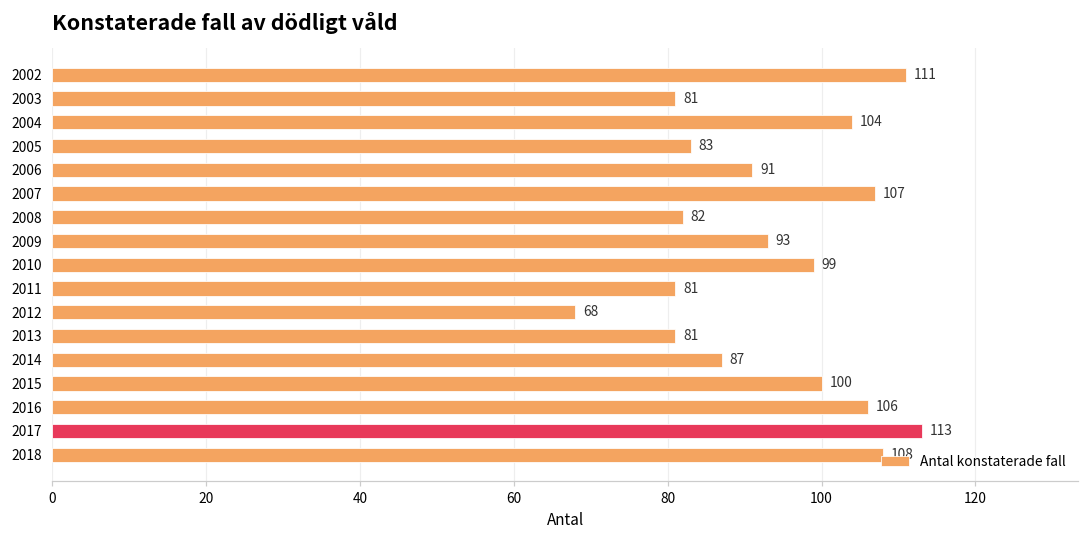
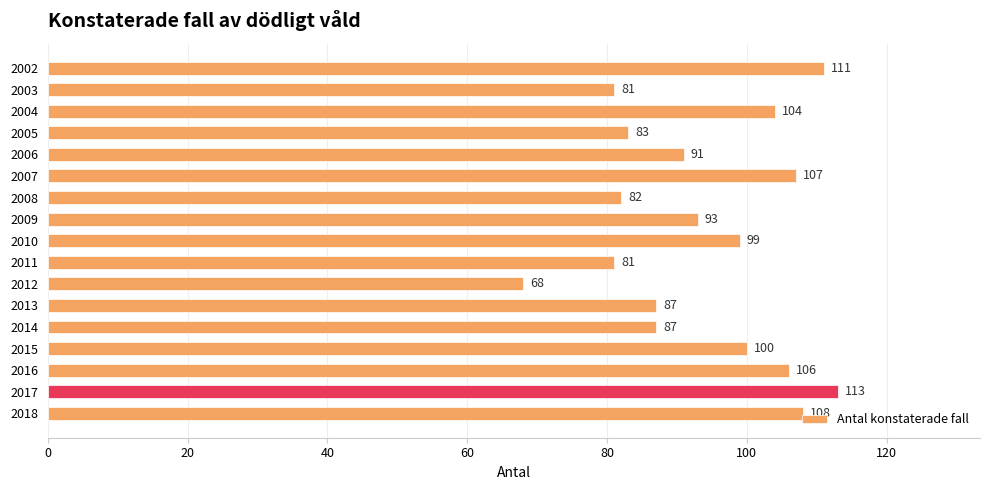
2013: 81 -> 87
